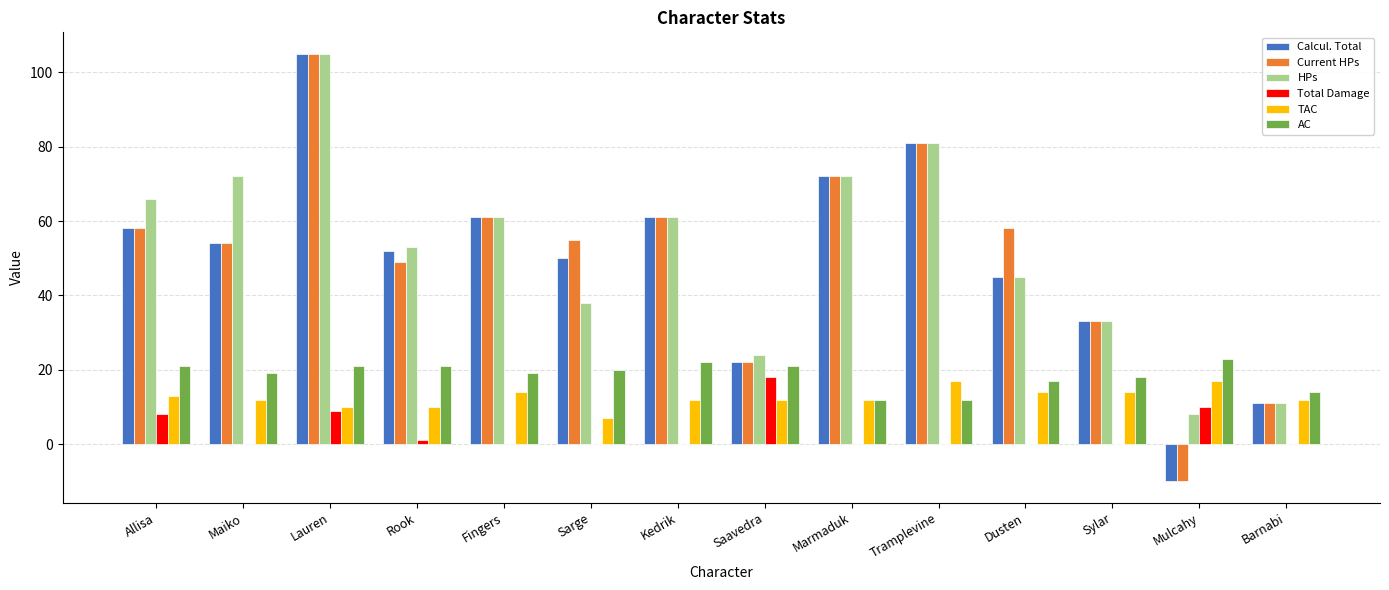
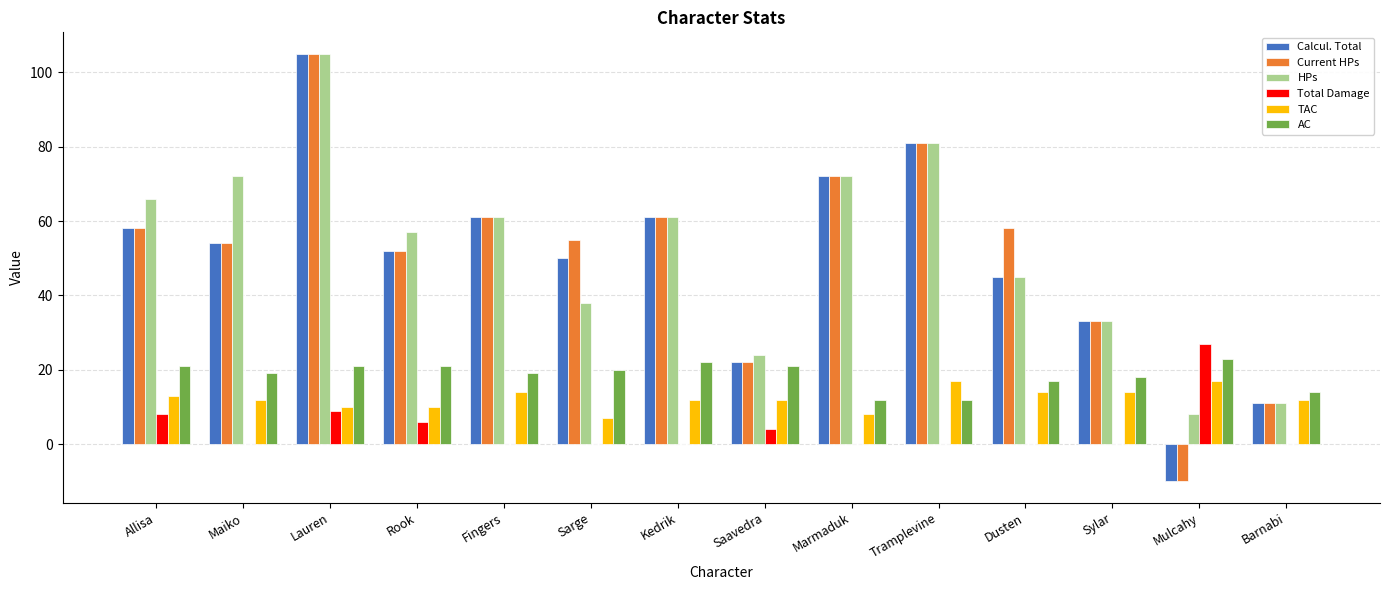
Current HPs, Rook: 49 -> 52
HPs, Rook: 53 -> 57
Total Damage, Rook: 1 -> 6
Total Damage, Saavedra: 18 -> 4
TAC, Marmaduk: 12 -> 8
Total Damage, Mulcahy: 10 -> 27
